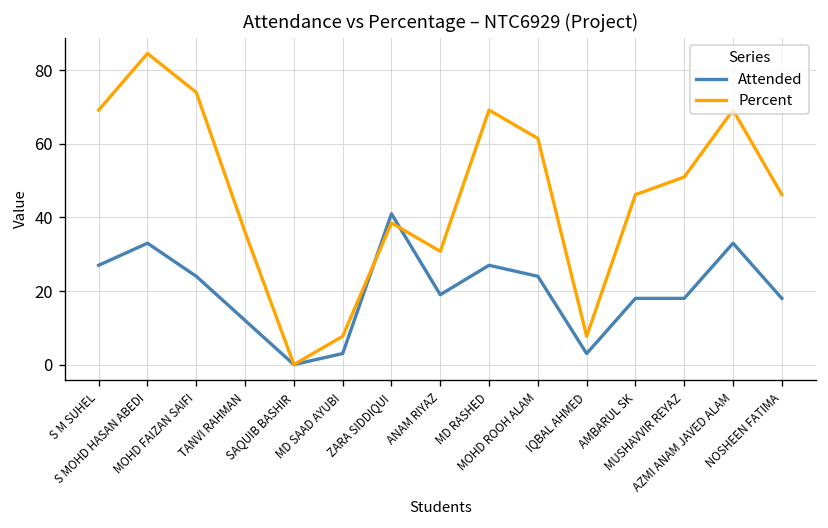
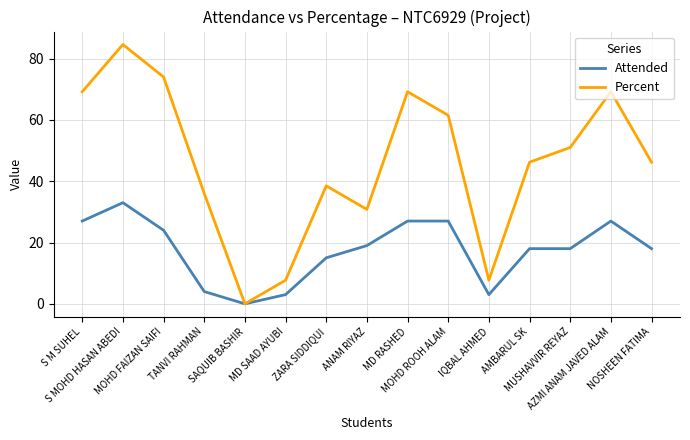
Attended, TANVI RAHMAN: 12 -> 4
Attended, ZARA SIDDIQUI: 41 -> 15
Attended, MOHD ROOH ALAM: 24 -> 27
Attended, AZMI ANAM JAVED ALAM: 33 -> 27
